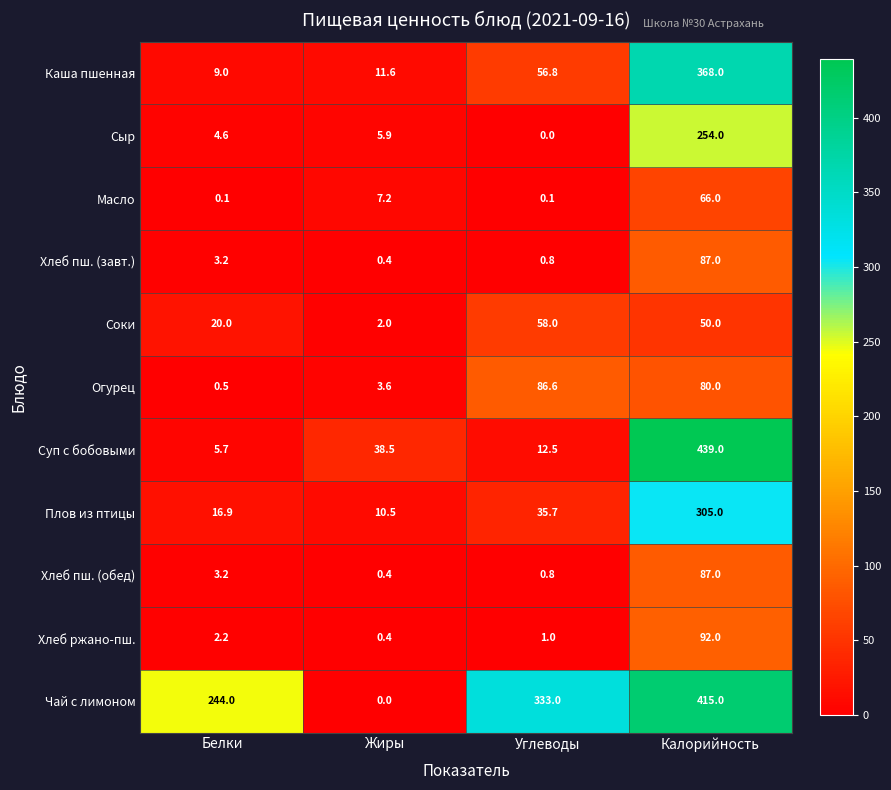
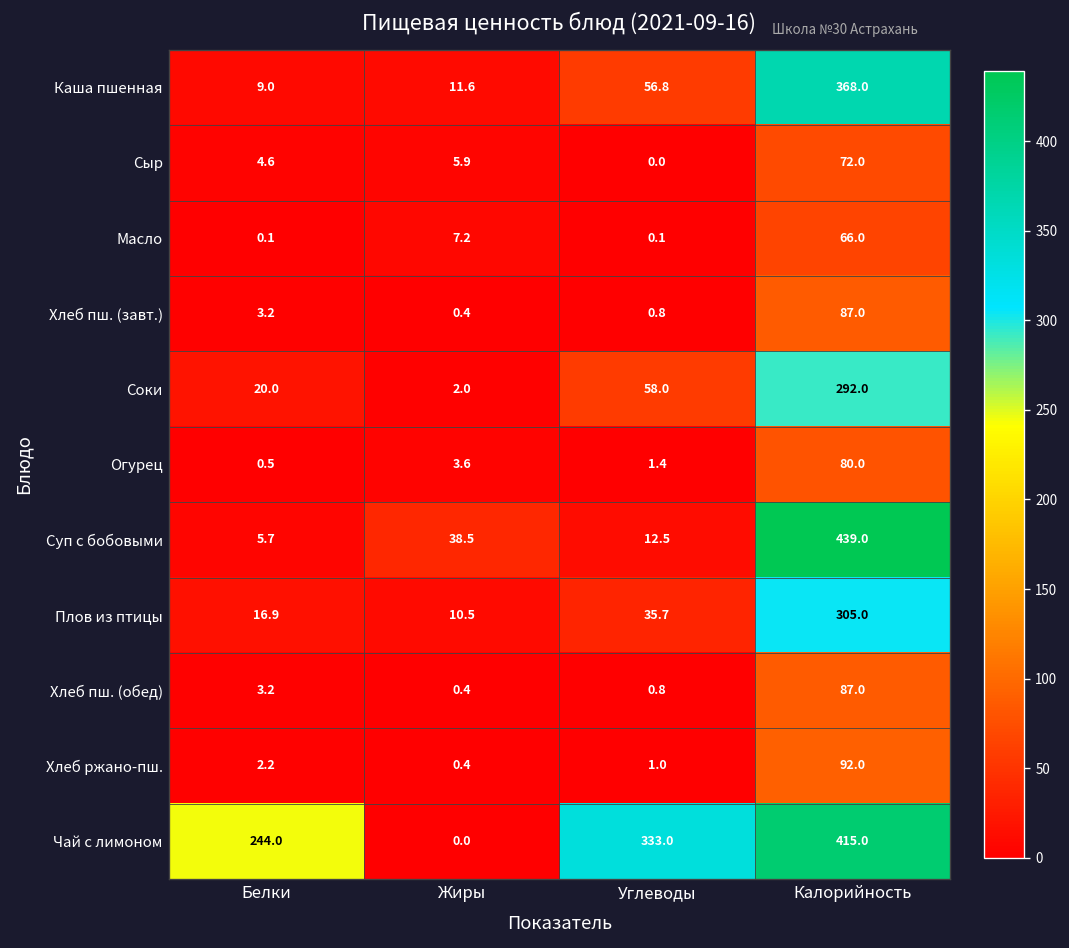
Сыр, Калорийность: 254.0 -> 72.0
Соки, Калорийность: 50.0 -> 292.0
Огурец, Углеводы: 86.6 -> 1.4
